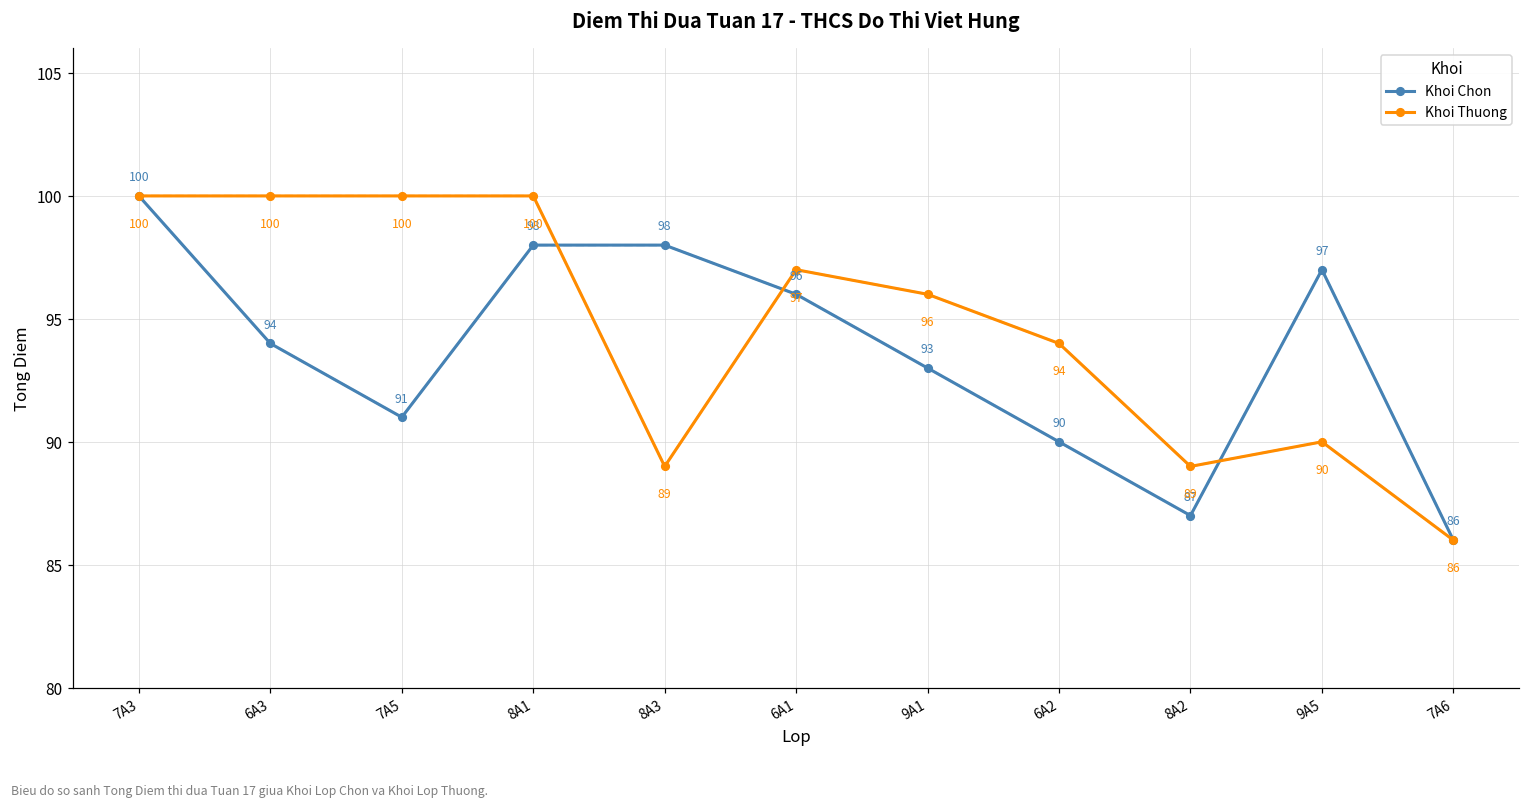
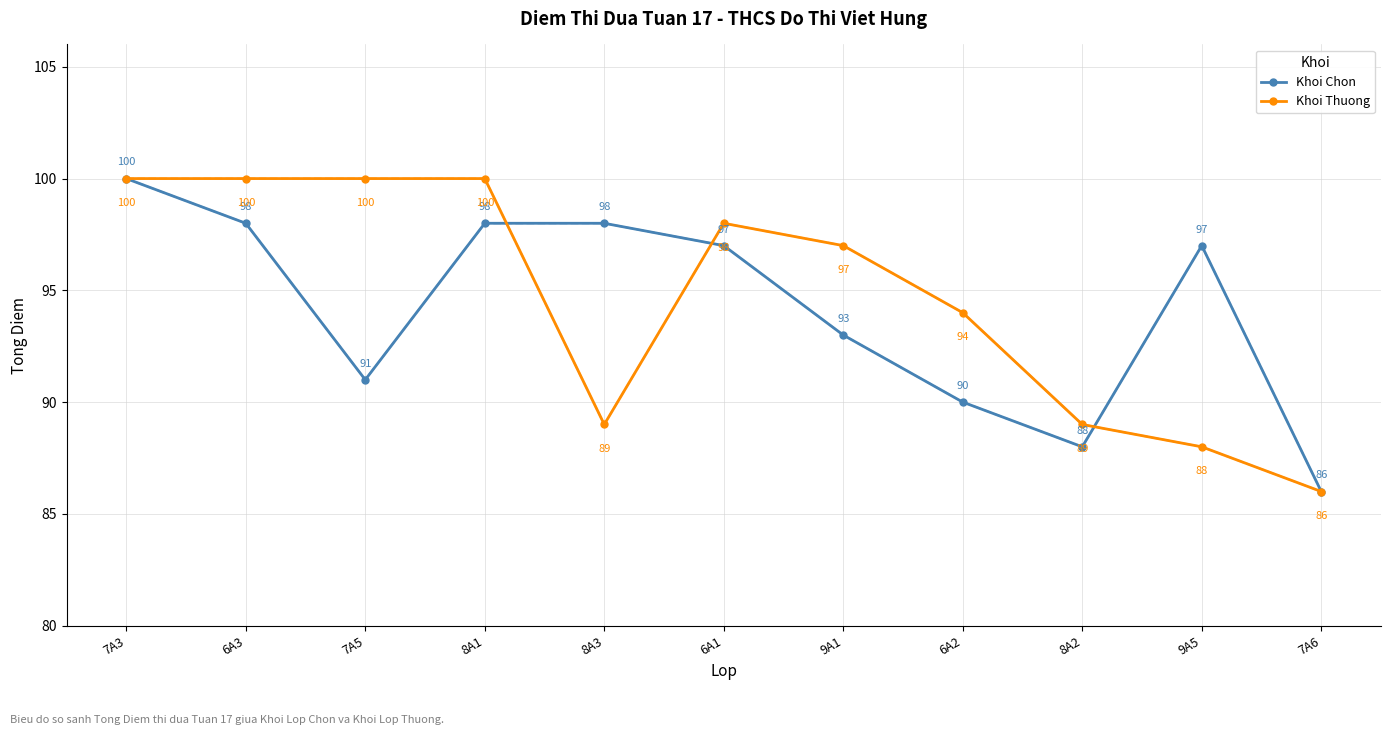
Khoi Chon, 6A3: 94 -> 98
Khoi Chon, 6A1: 96 -> 97
Khoi Thuong, 6A1: 97 -> 98
Khoi Thuong, 9A1: 96 -> 97
Khoi Chon, 8A2: 87 -> 88
Khoi Thuong, 9A5: 90 -> 88
